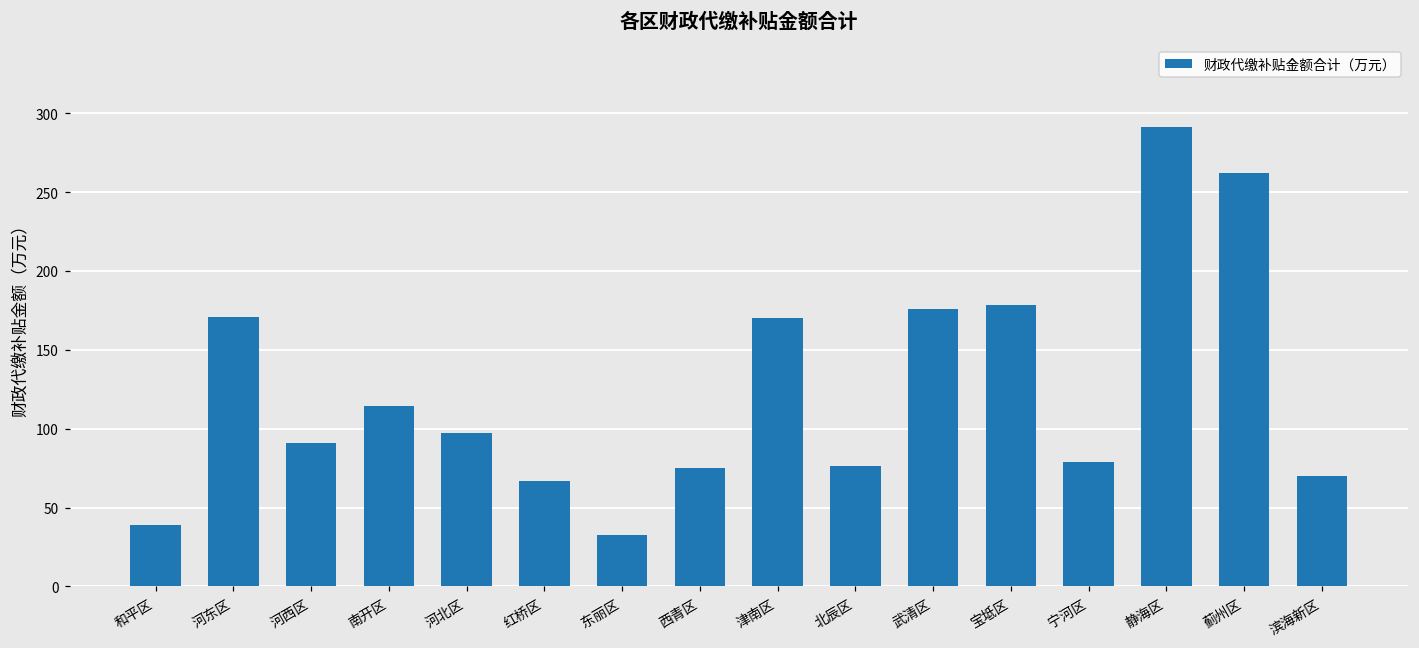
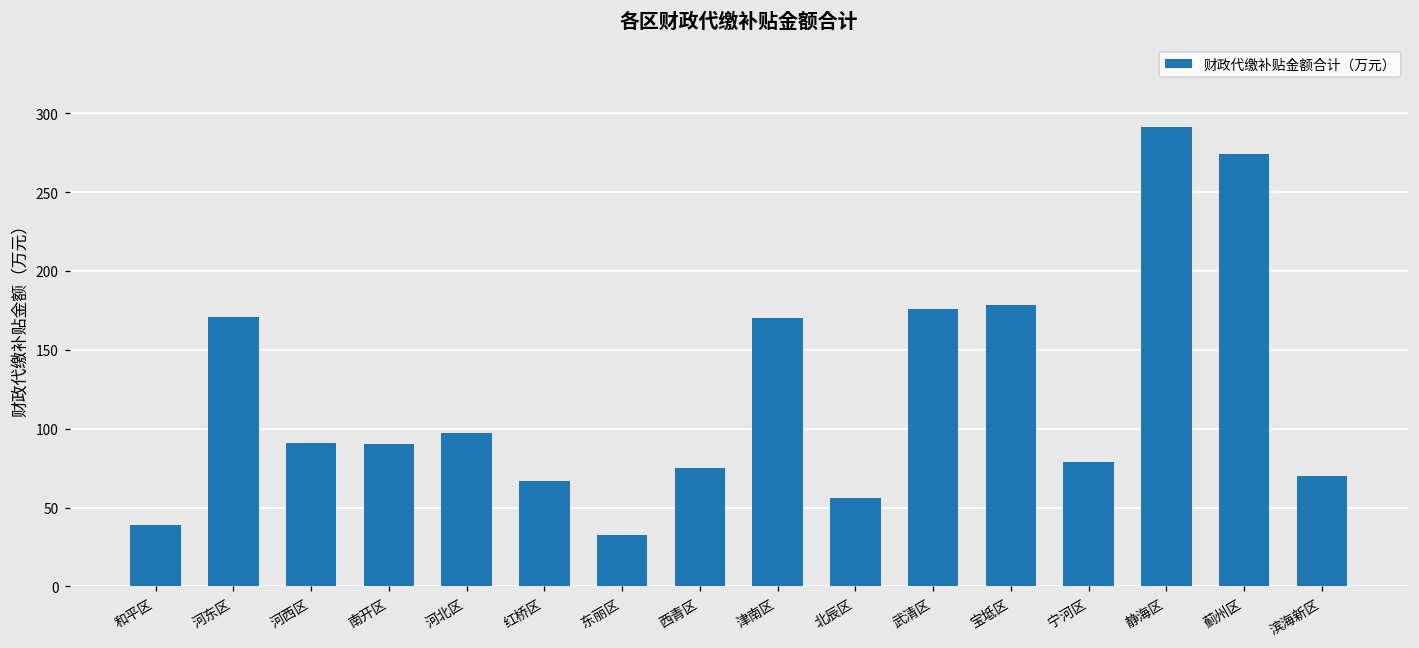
南开区: 115 -> 90
北辰区: 76 -> 56
蓟州区: 262 -> 274
